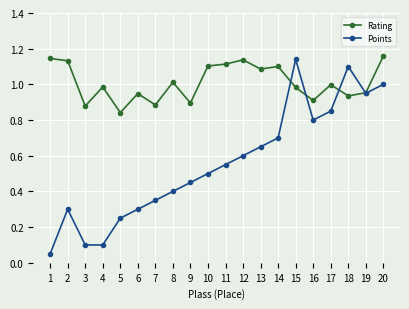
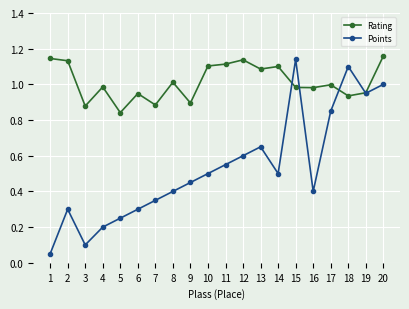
Points, 4: 0.1 -> 0.2
Points, 14: 0.7 -> 0.5
Rating, 16: 0.91 -> 0.98
Points, 16: 0.8 -> 0.4
